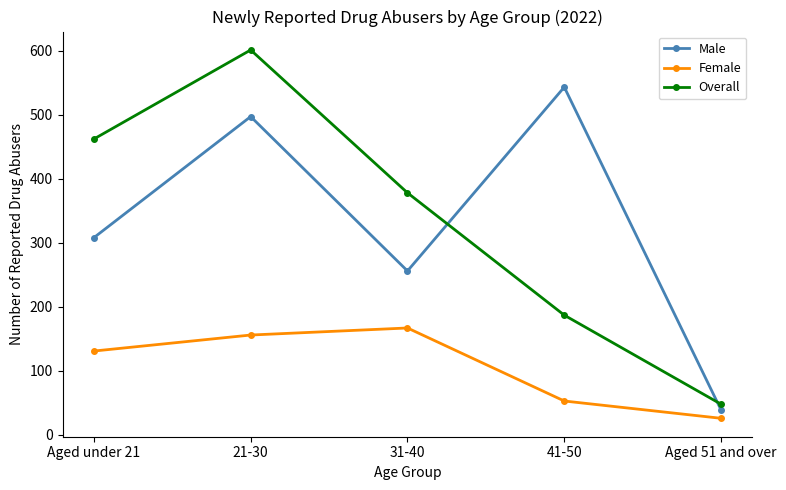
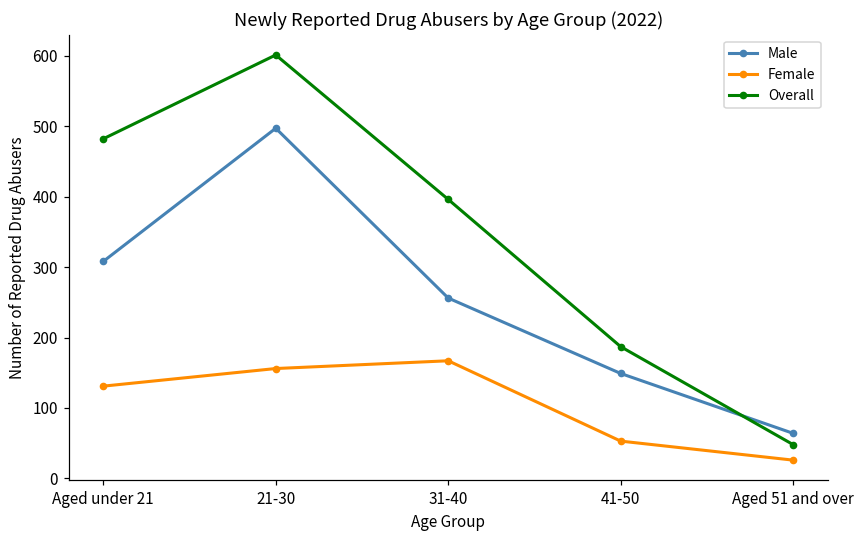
Overall, Aged under 21: 460 -> 480
Overall, 31-40: 380 -> 400
Male, 41-50: 540 -> 150
Male, Aged 51 and over: 40 -> 60
